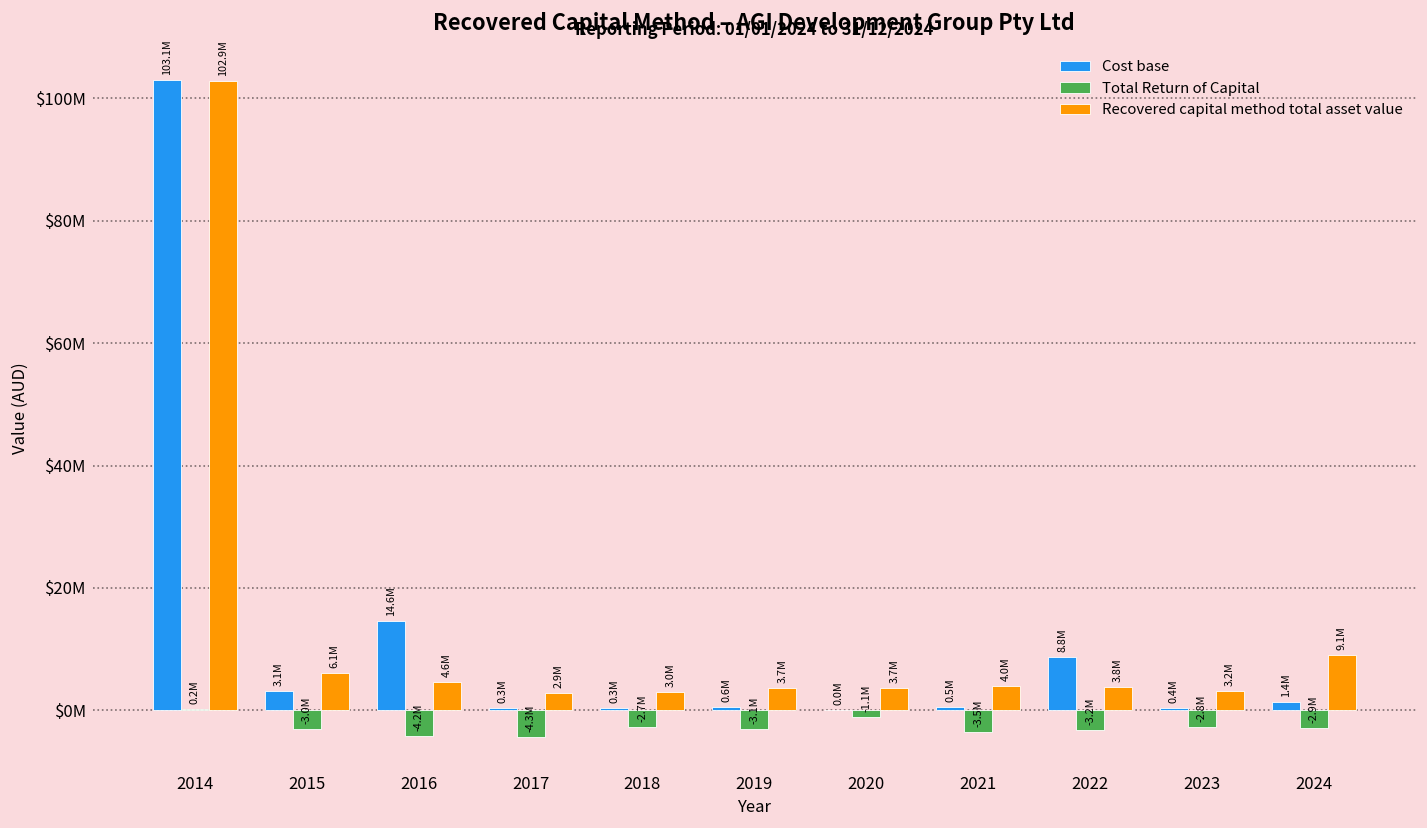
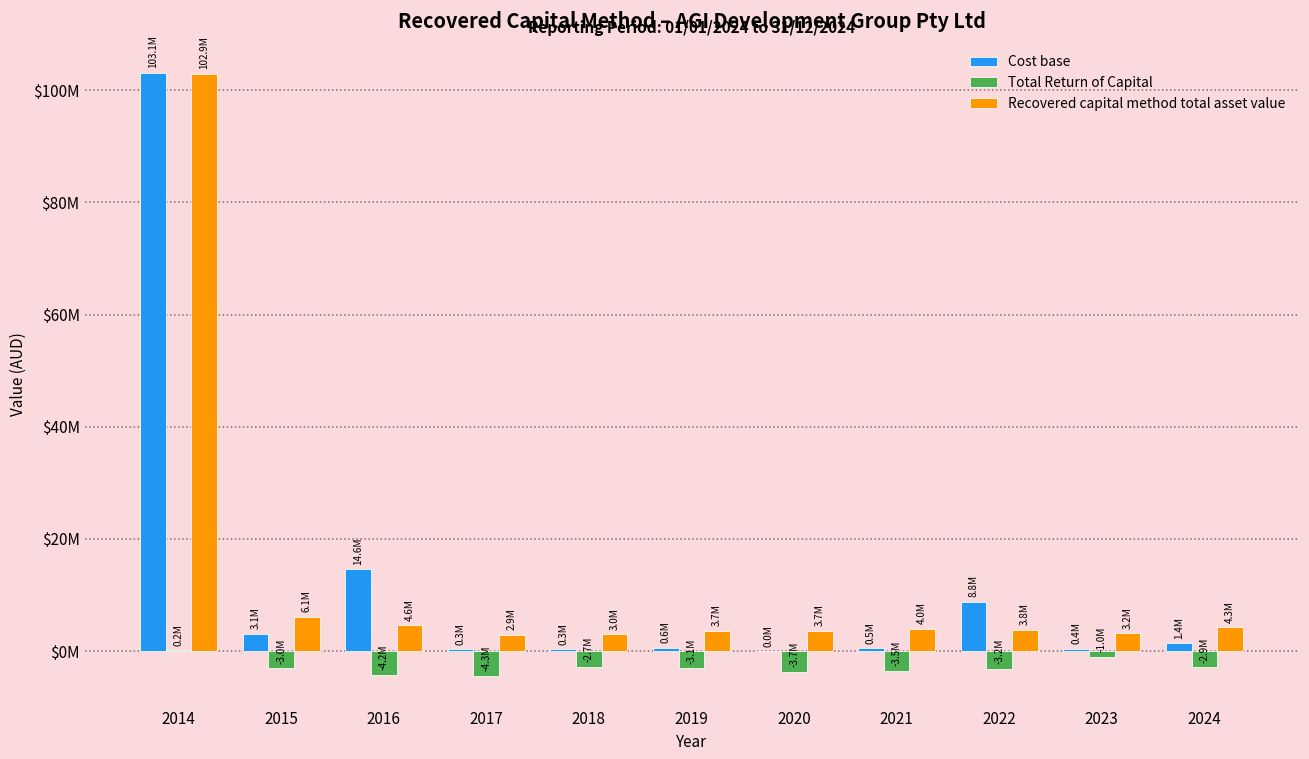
Total Return of Capital, 2020: -1.1M -> -3.7M
Total Return of Capital, 2023: -2.8M -> -1.0M
Recovered capital method total asset value, 2024: 9.1M -> 4.3M
